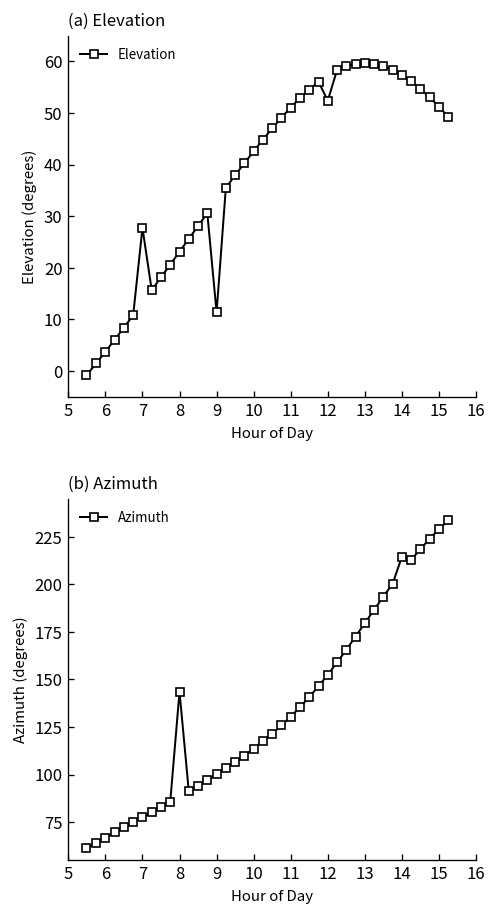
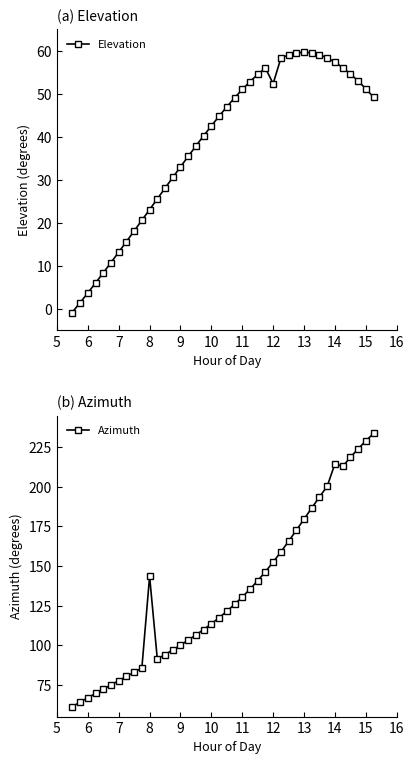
(a) Elevation, 7: 28 -> 13
(a) Elevation, 9: 11 -> 33
